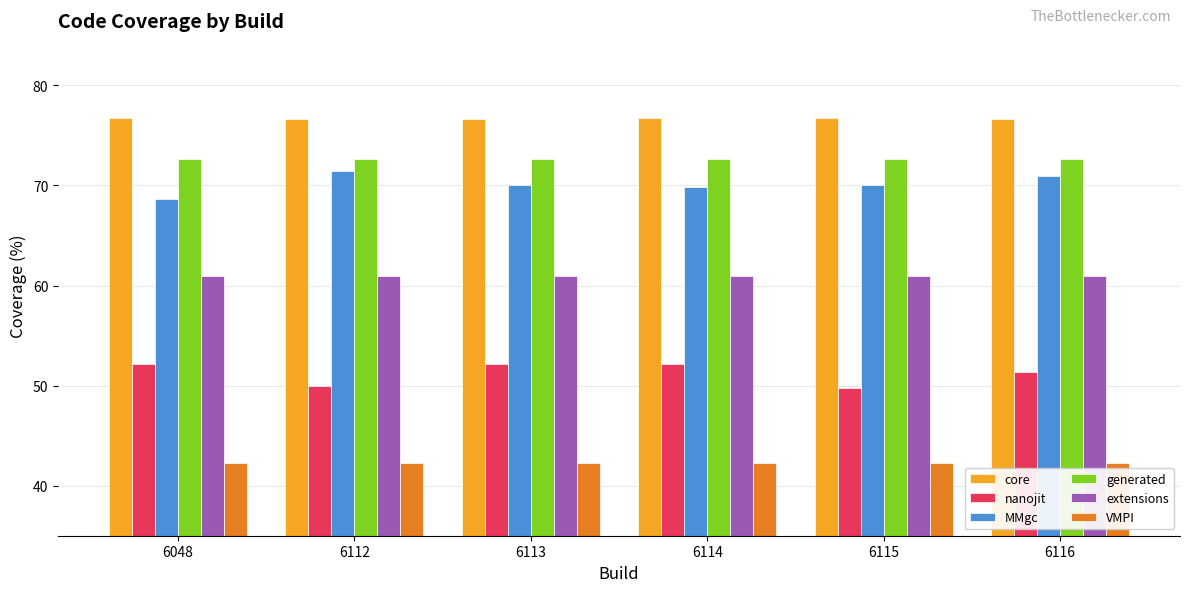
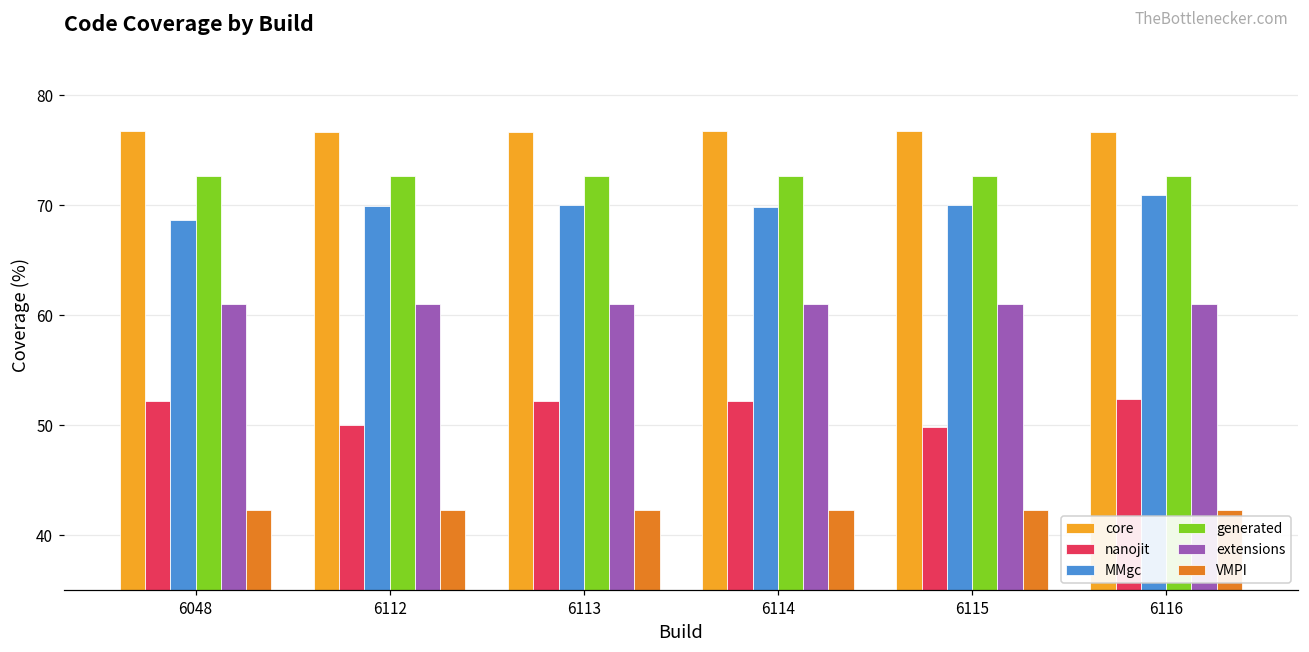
MMgc, 6112: 71.4 -> 69.9
nanojit, 6116: 51.4 -> 52.4
